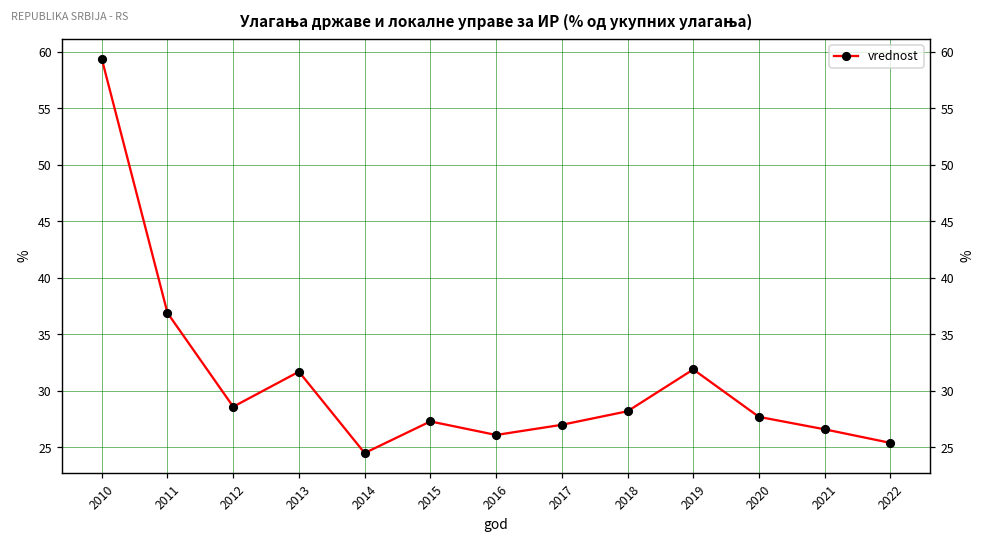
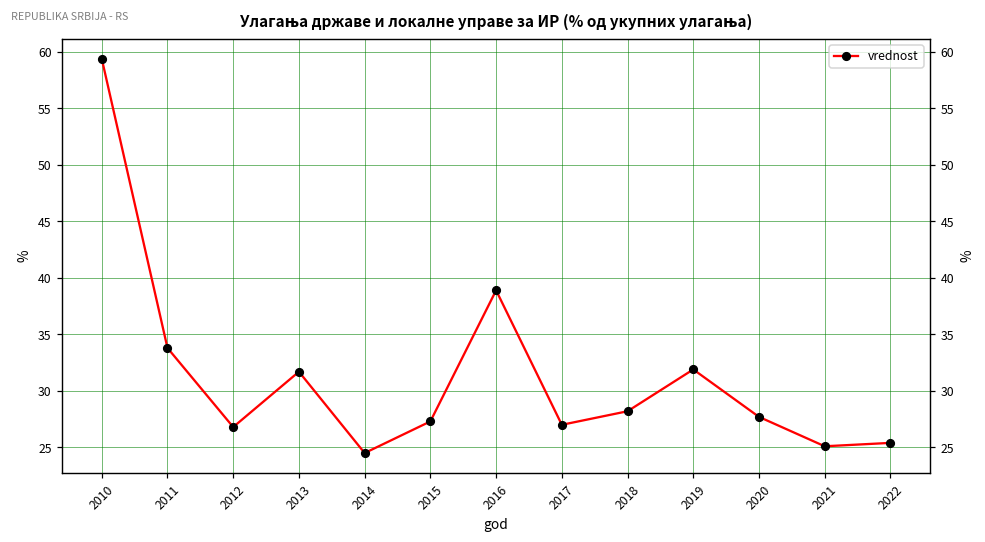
2011: 36.9 -> 33.8
2012: 28.6 -> 26.8
2016: 26.1 -> 38.9
2021: 26.6 -> 25.1
